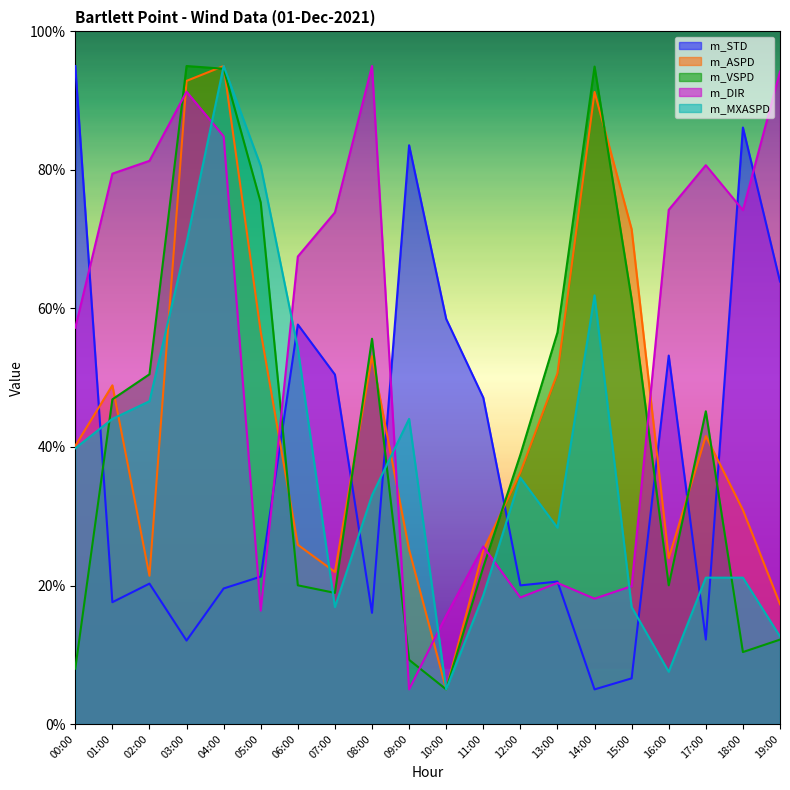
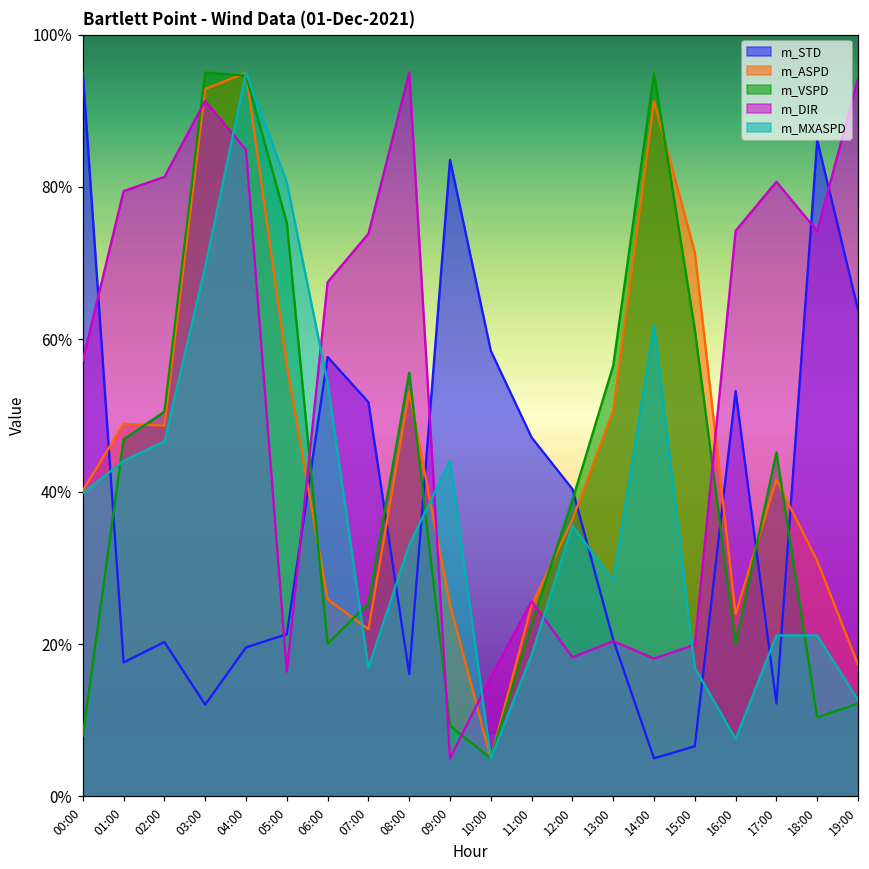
m_ASPD, 02:00: 21% -> 49%
m_STD, 07:00: 50% -> 52%
m_VSPD, 07:00: 19% -> 25%
m_STD, 12:00: 20% -> 40%
